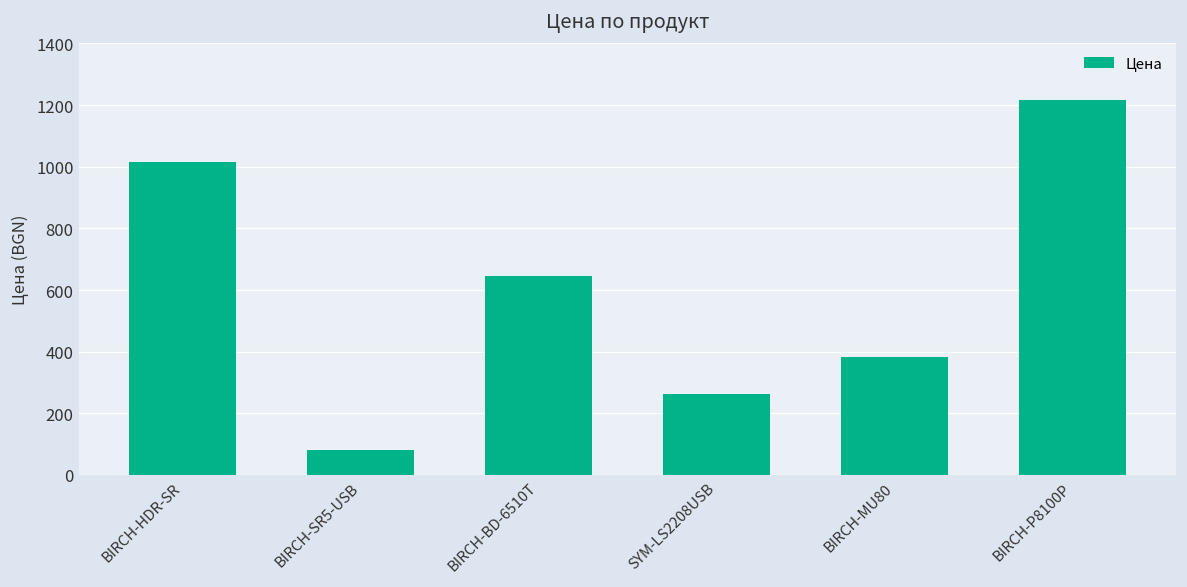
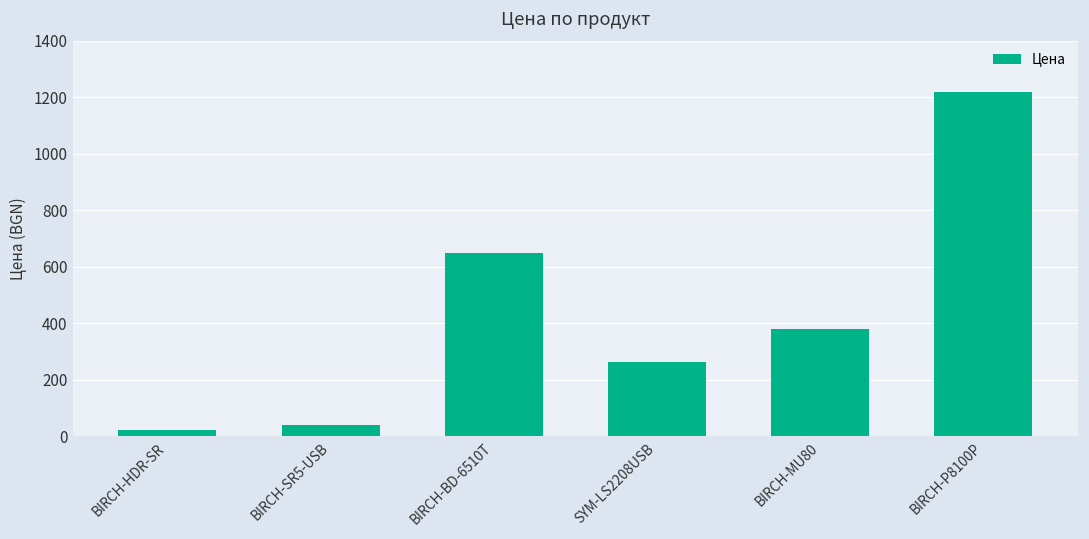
BIRCH-HDR-SR: 1010 -> 20
BIRCH-SR5-USB: 80 -> 40
